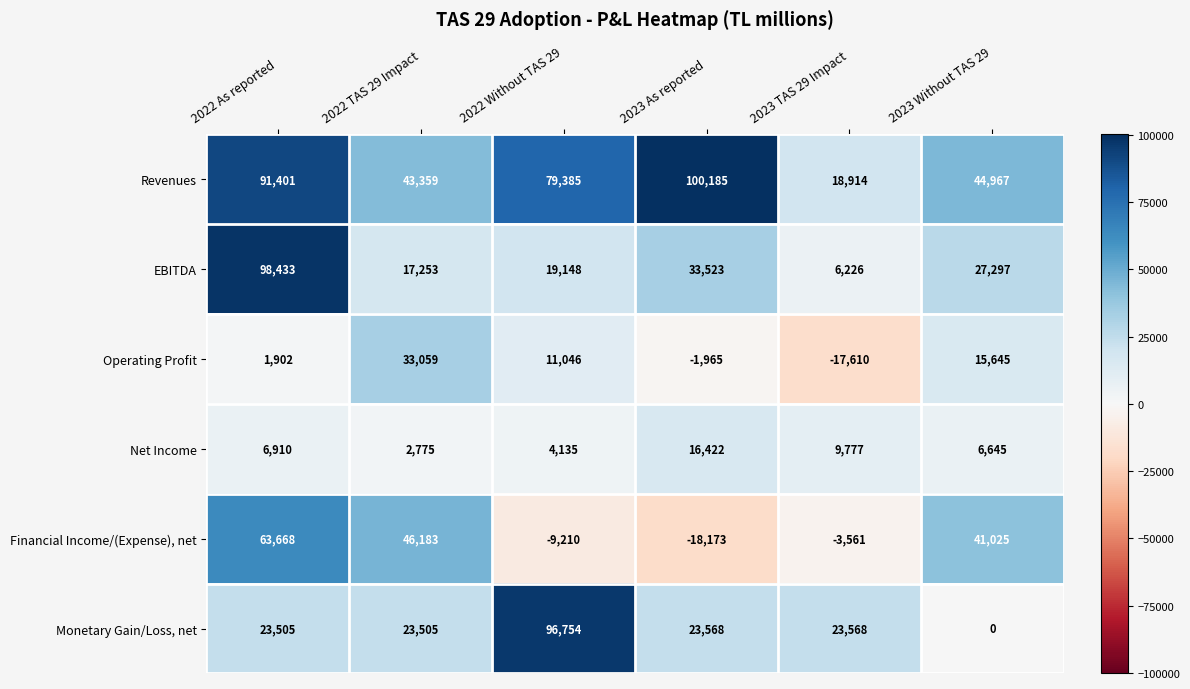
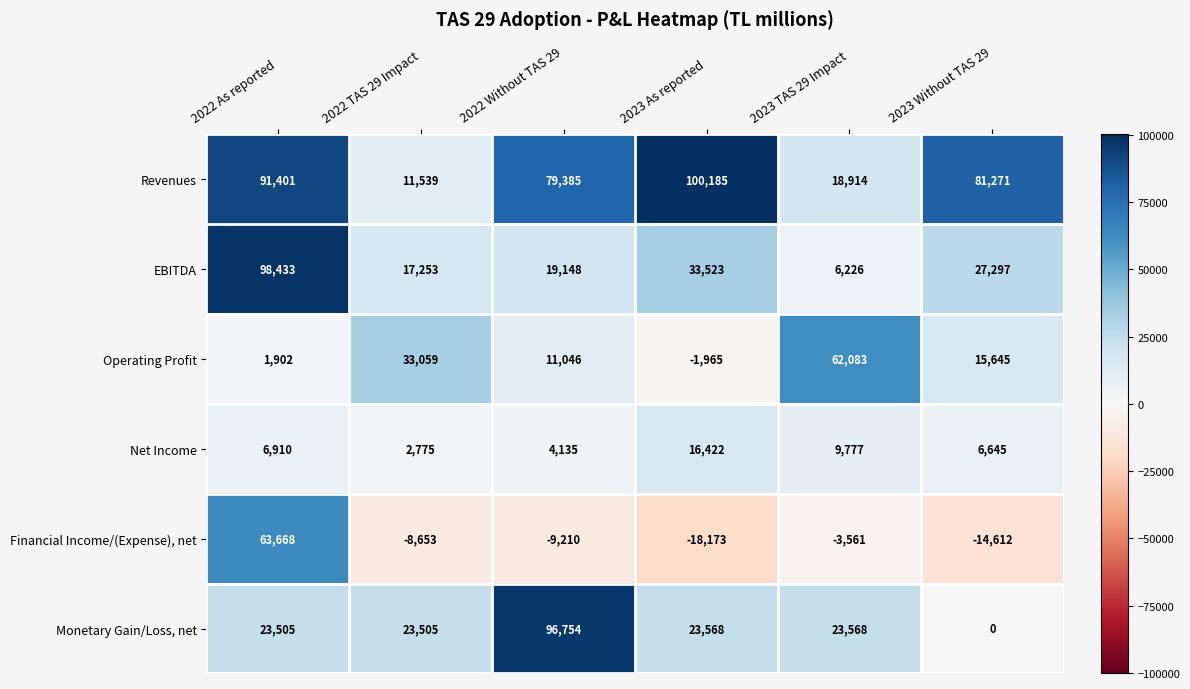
Revenues, 2022 TAS 29 Impact: 43,359 -> 11,539
Revenues, 2023 Without TAS 29: 44,967 -> 81,271
Operating Profit, 2023 TAS 29 Impact: -17,610 -> 62,083
Financial Income/(Expense), net, 2022 TAS 29 Impact: 46,183 -> -8,653
Financial Income/(Expense), net, 2023 Without TAS 29: 41,025 -> -14,612
